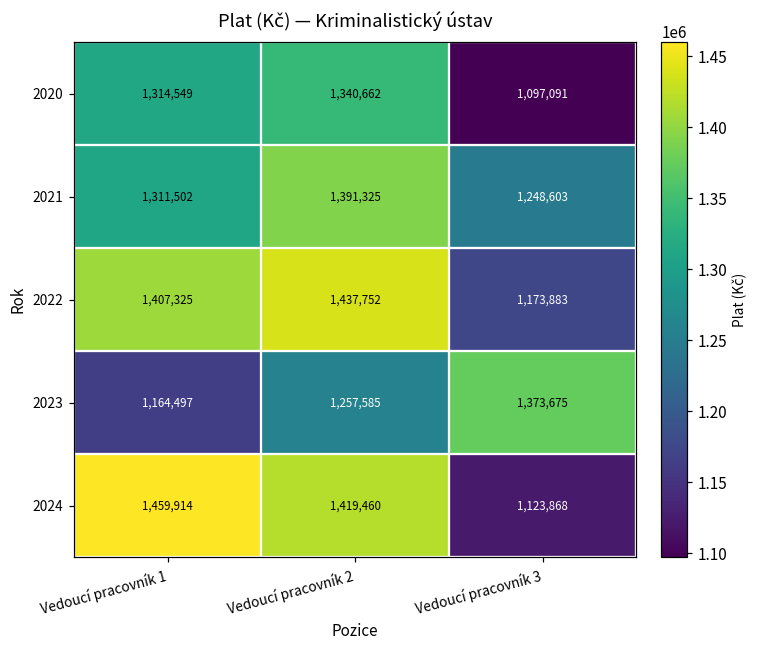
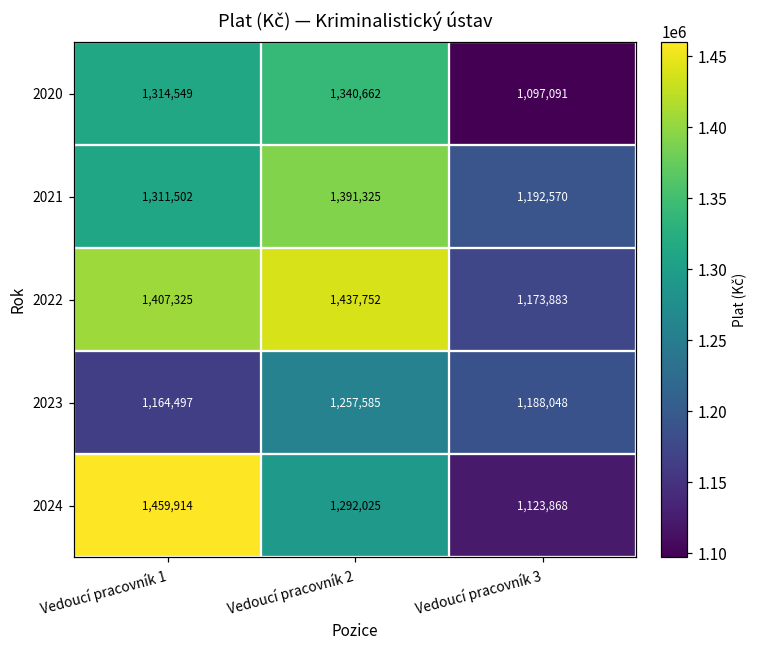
2021, Vedoucí pracovník 3: 1,248,603 -> 1,192,570
2023, Vedoucí pracovník 3: 1,373,675 -> 1,188,048
2024, Vedoucí pracovník 2: 1,419,460 -> 1,292,025
